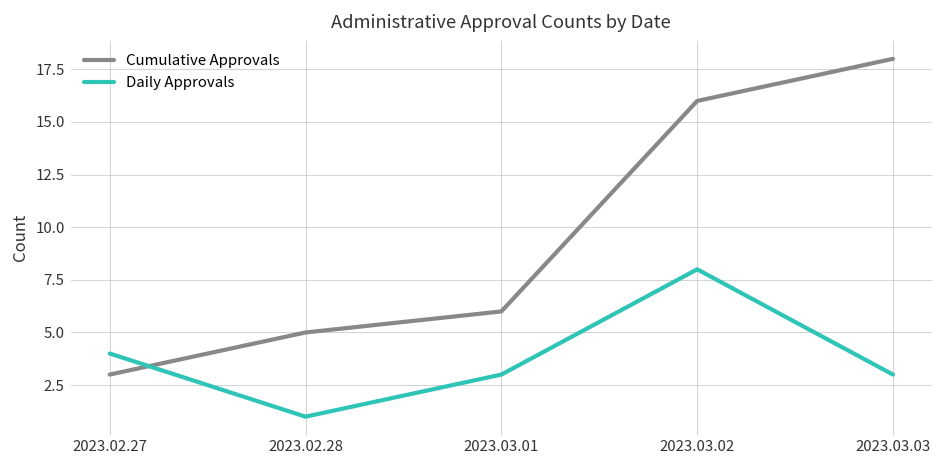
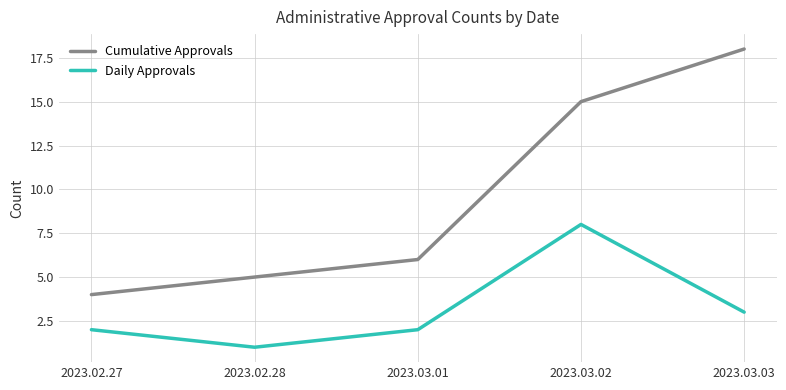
Cumulative Approvals, 2023.02.27: 3 -> 4
Daily Approvals, 2023.02.27: 4 -> 2
Daily Approvals, 2023.03.01: 3 -> 2
Cumulative Approvals, 2023.03.02: 16 -> 15
